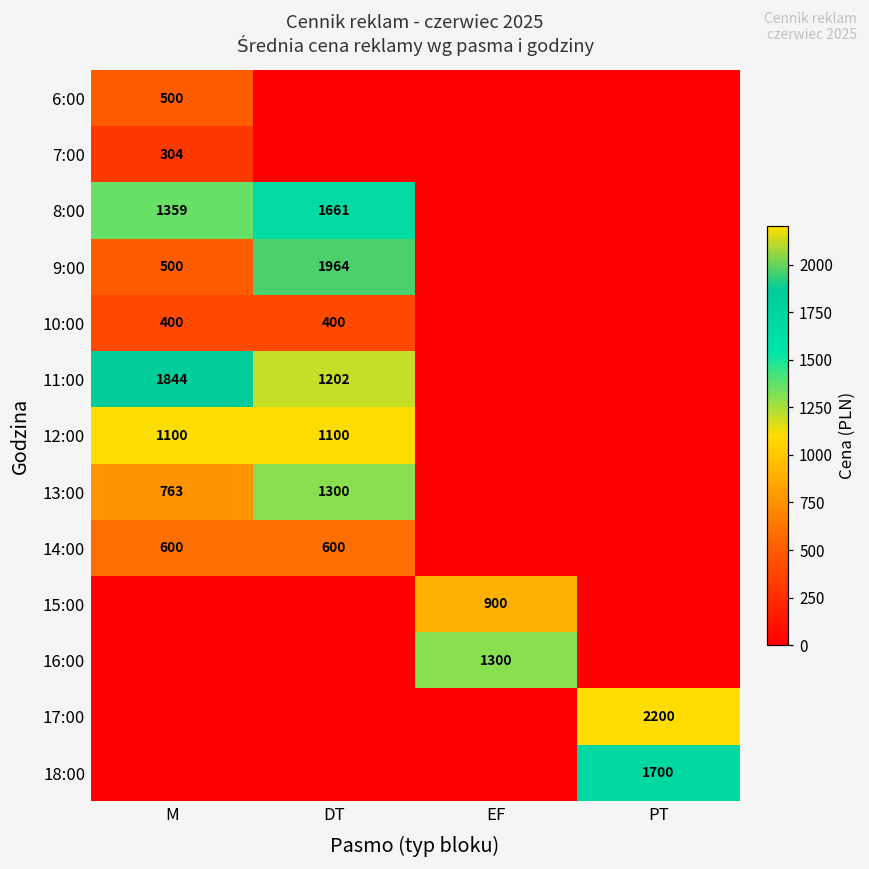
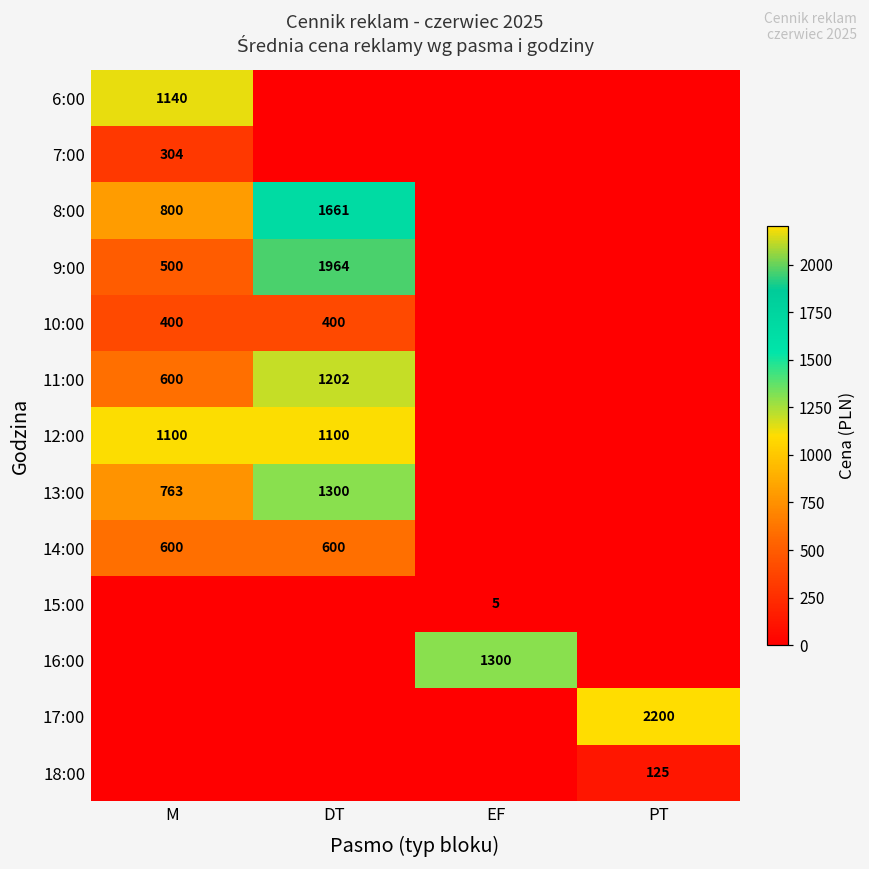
6:00, M: 500 -> 1140
8:00, M: 1359 -> 800
11:00, M: 1844 -> 600
15:00, EF: 900 -> 5
18:00, PT: 1700 -> 125
